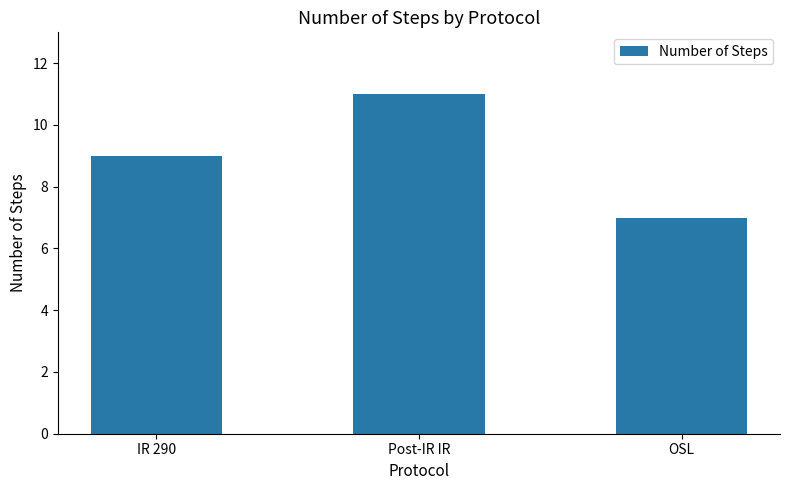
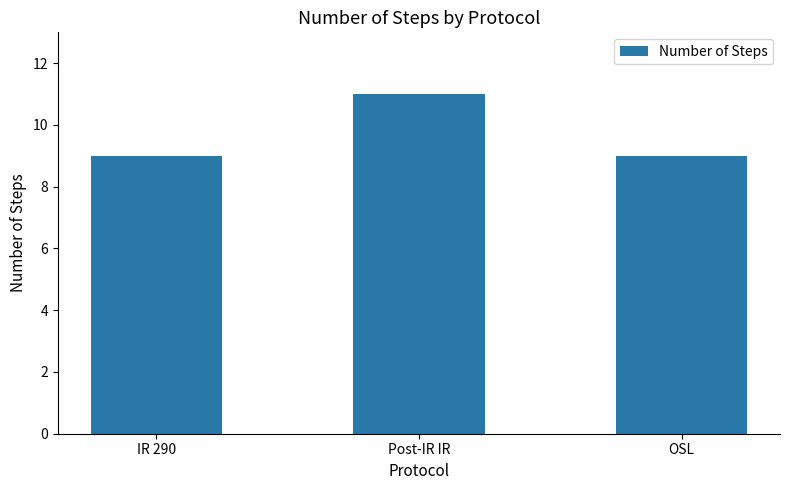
OSL: 7 -> 9
